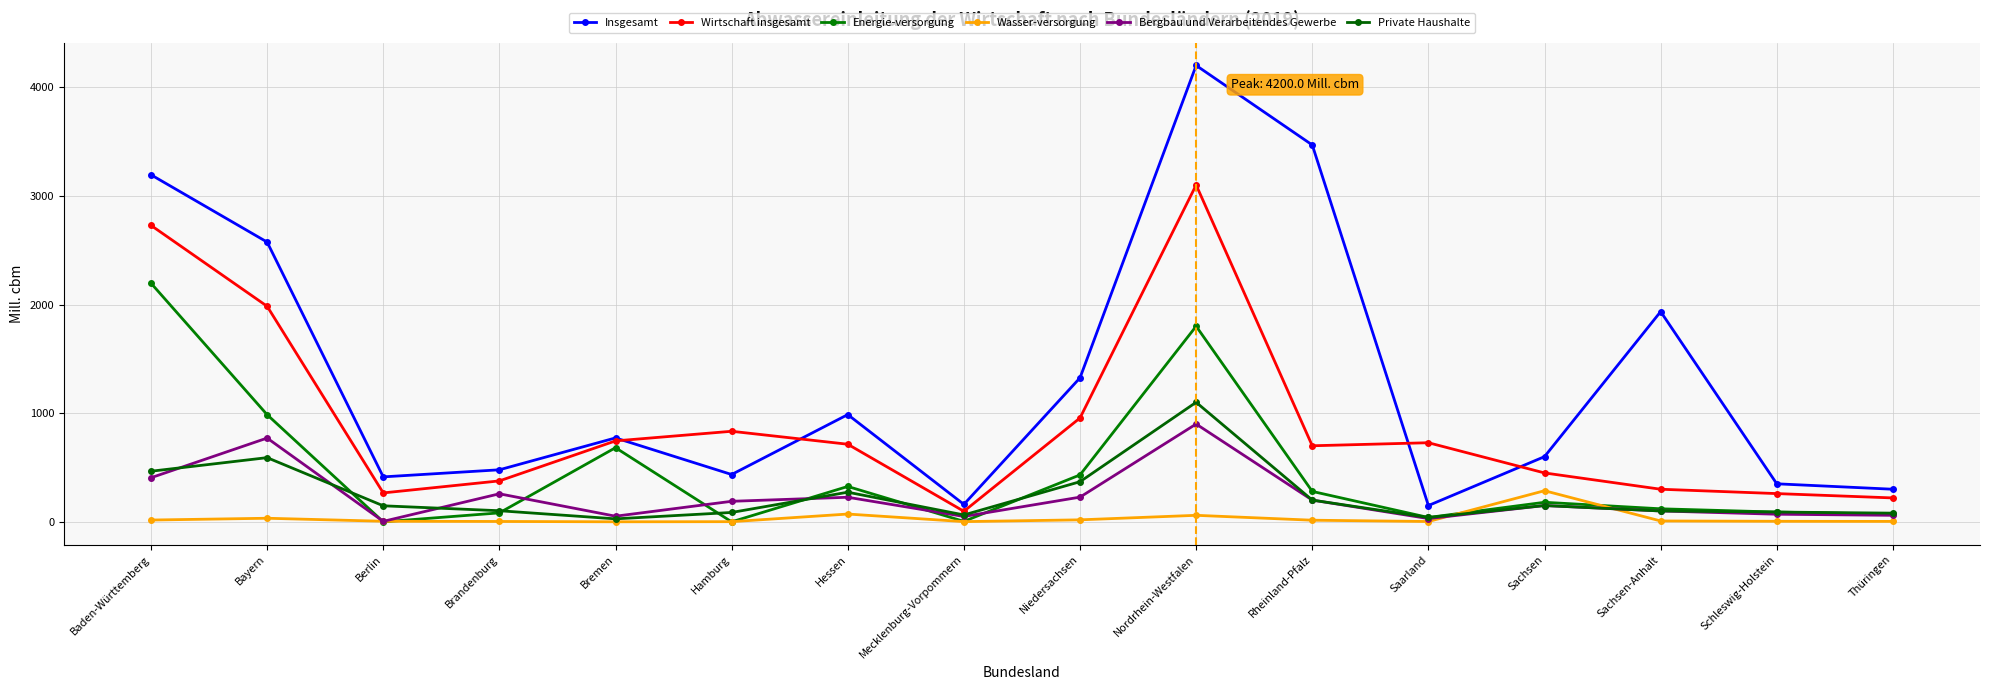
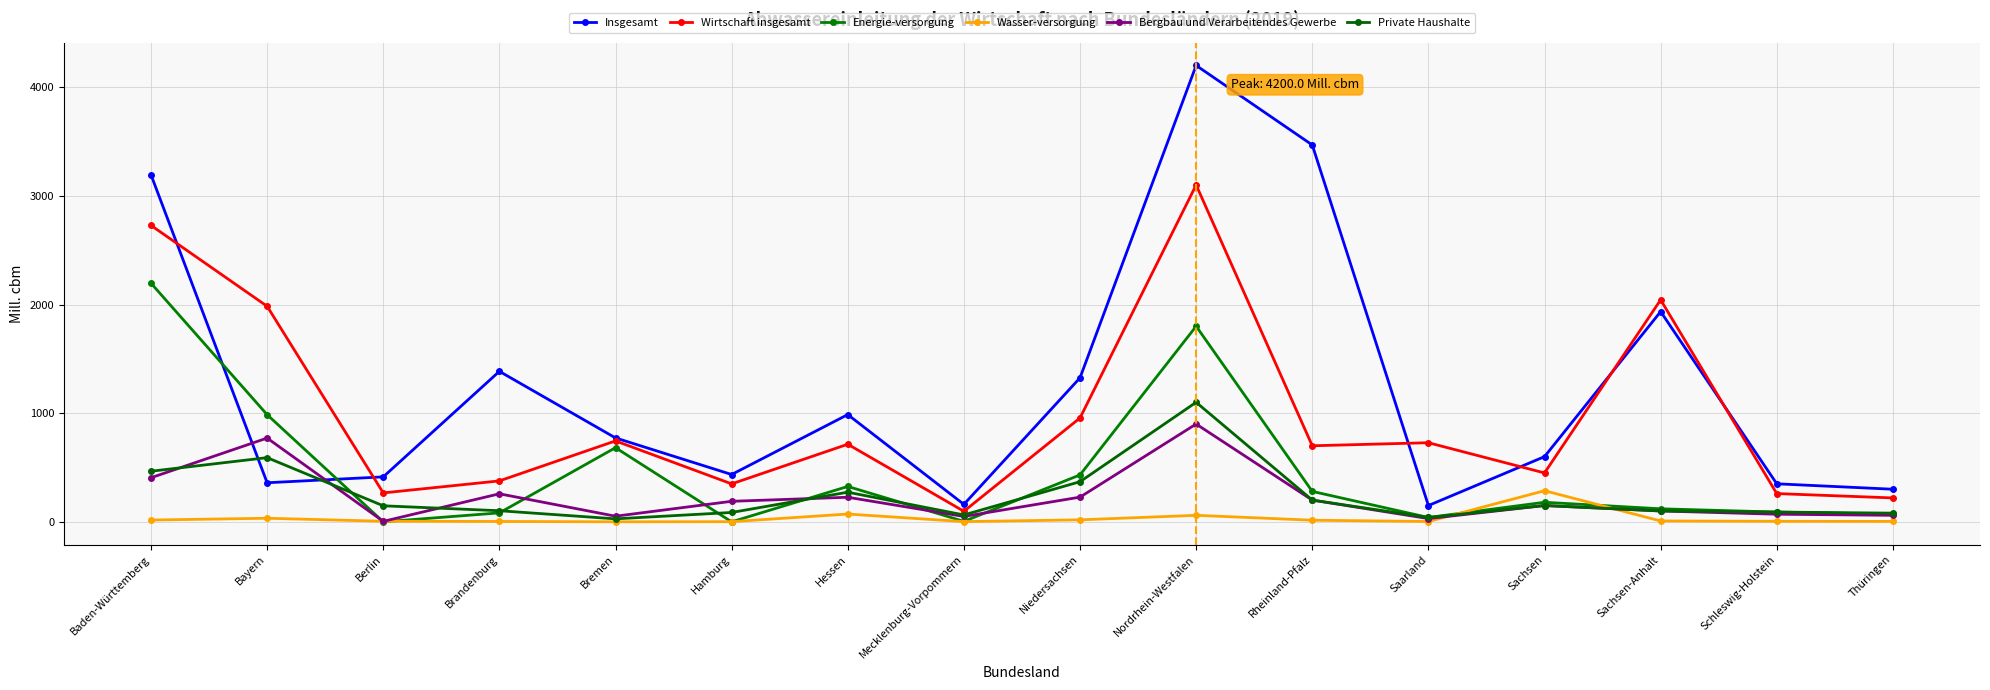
Insgesamt, Bayern: 2570 -> 360
Insgesamt, Brandenburg: 480 -> 1380
Wirtschaft insgesamt, Hamburg: 830 -> 350
Wirtschaft insgesamt, Sachsen-Anhalt: 300 -> 2040
